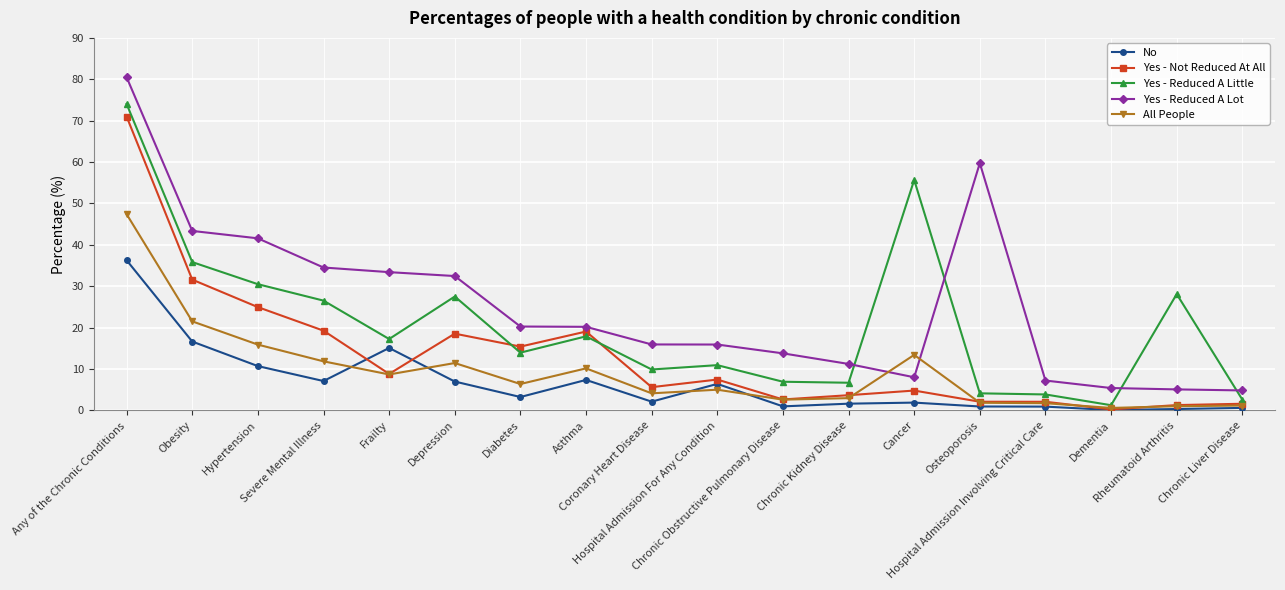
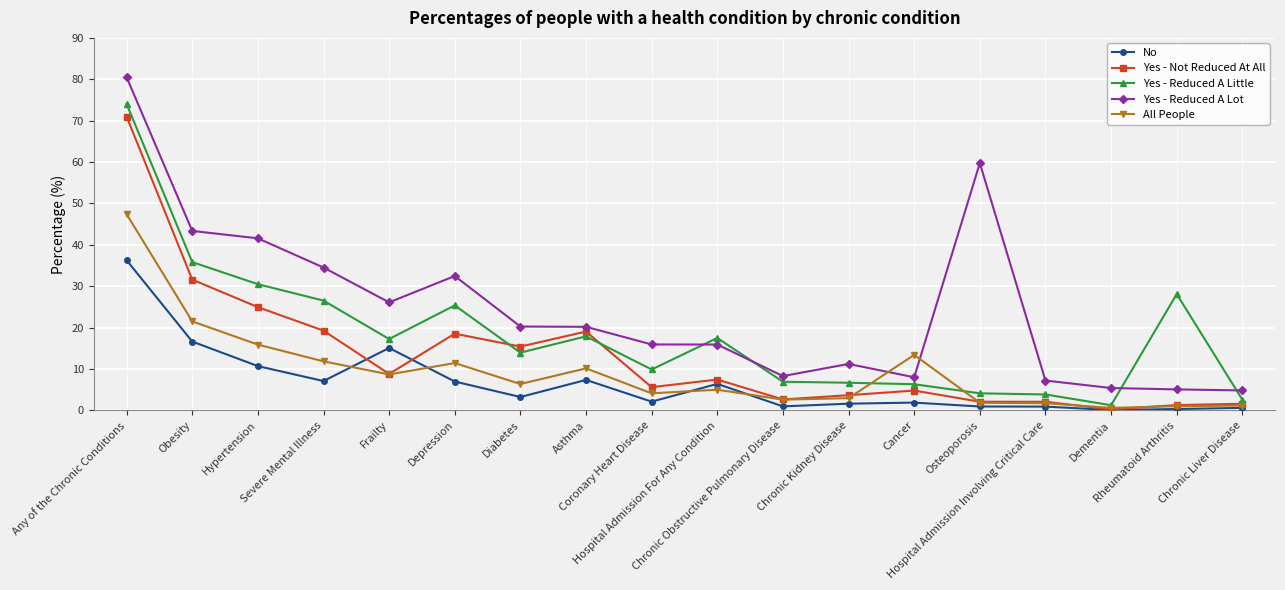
Yes - Reduced A Lot, Frailty: 33 -> 26
Yes - Reduced A Little, Depression: 28 -> 25
Yes - Reduced A Little, Hospital Admission For Any Condition: 11 -> 18
Yes - Reduced A Lot, Chronic Obstructive Pulmonary Disease: 14 -> 8
Yes - Reduced A Little, Cancer: 56 -> 6
